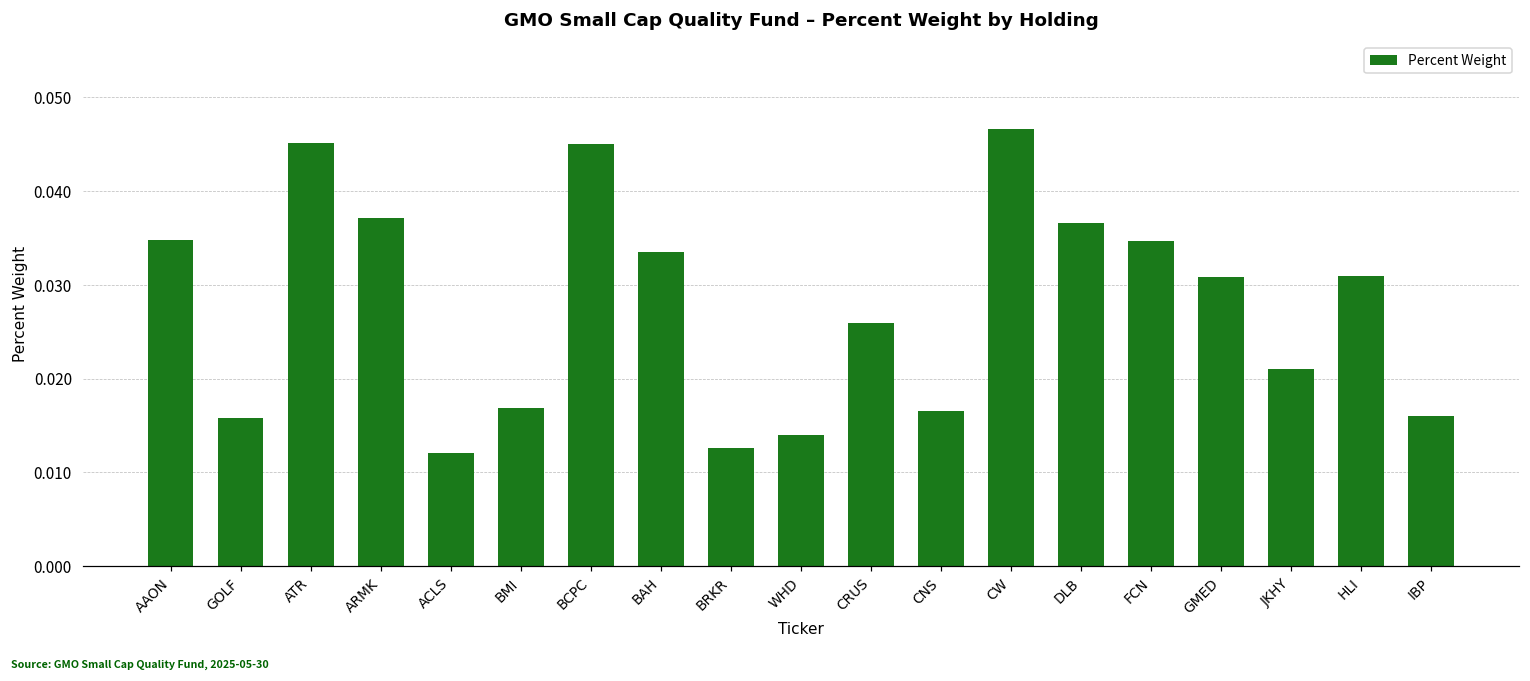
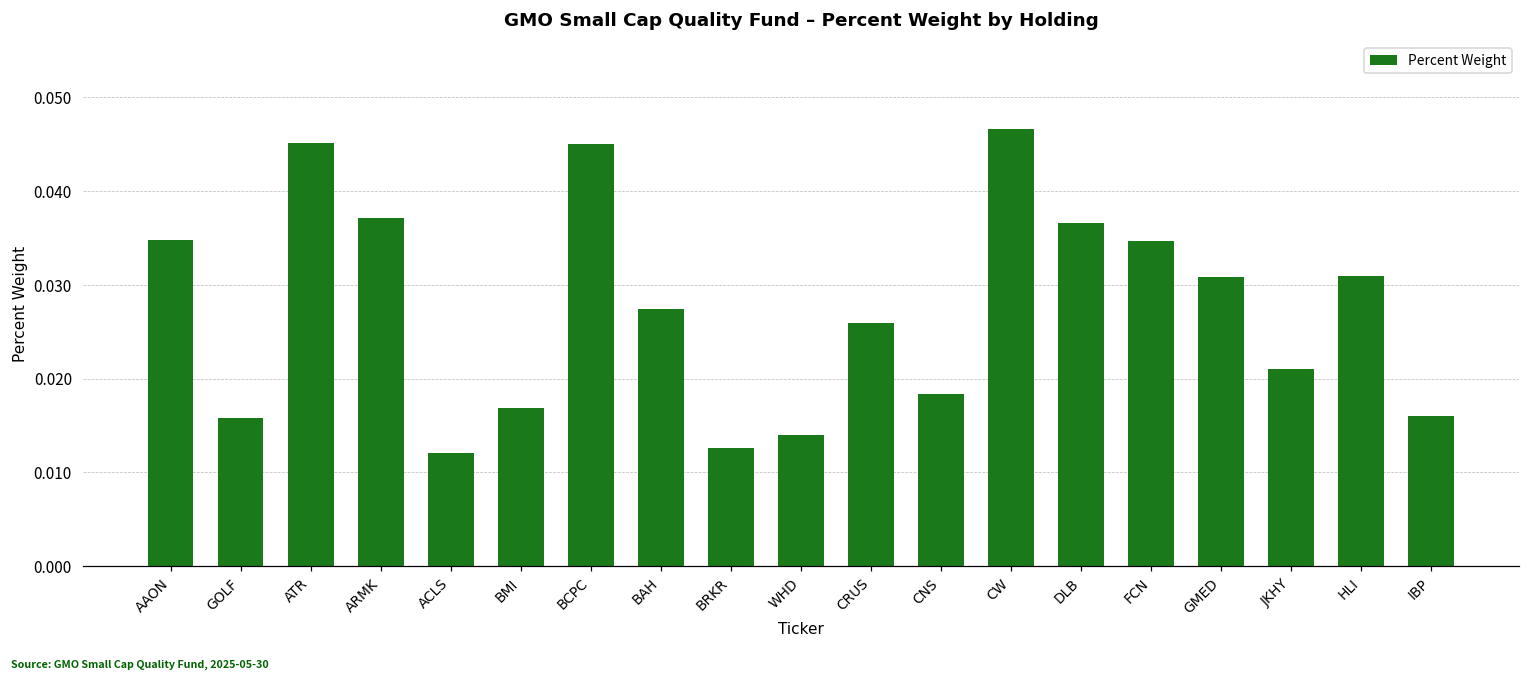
BAH: 0.033 -> 0.027
CNS: 0.017 -> 0.018
